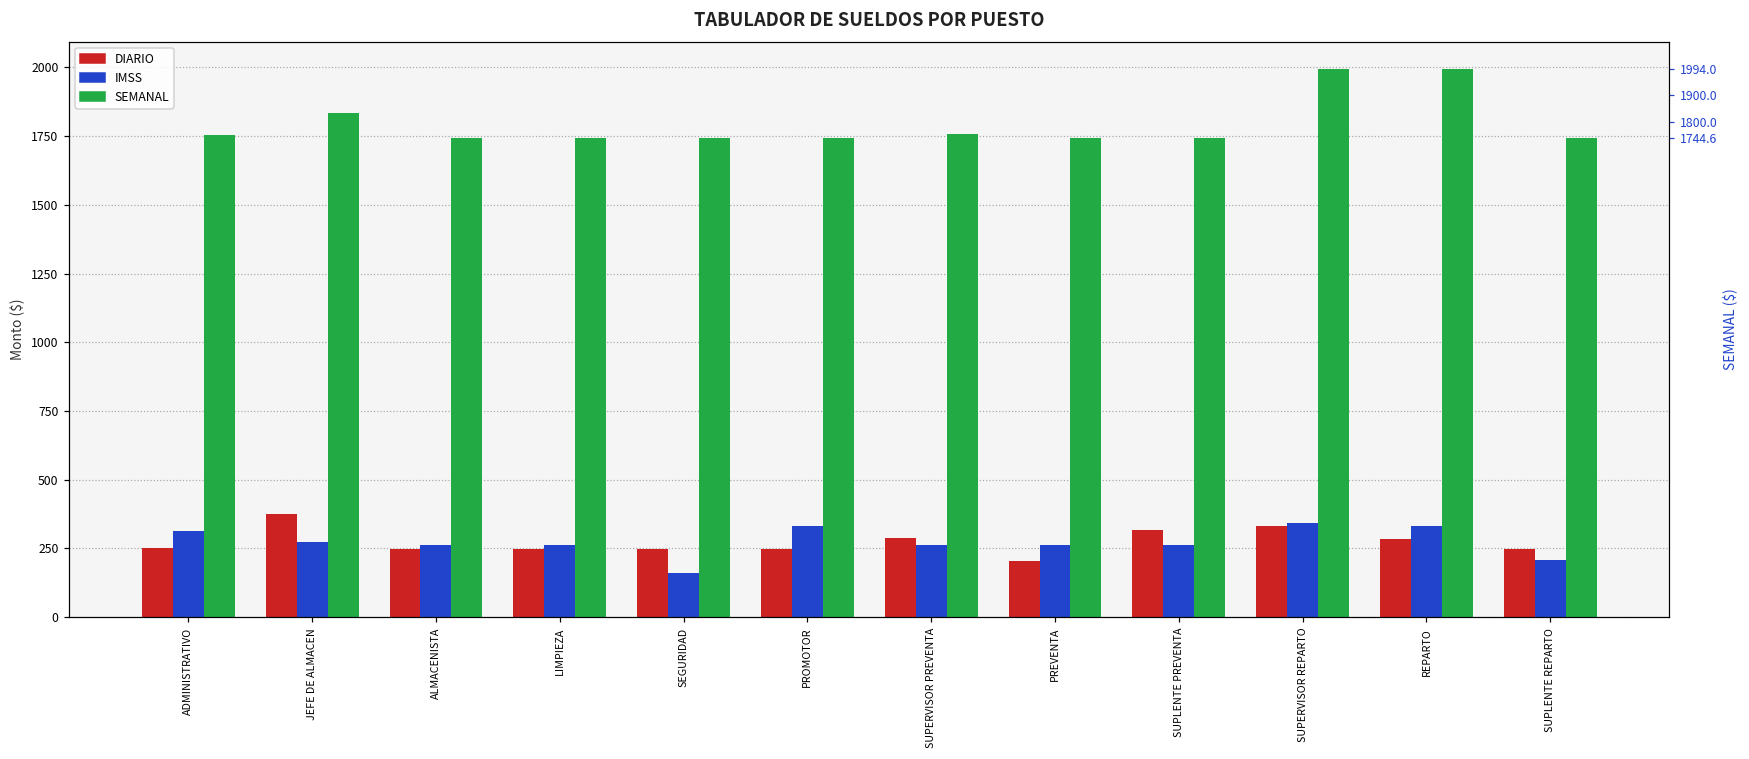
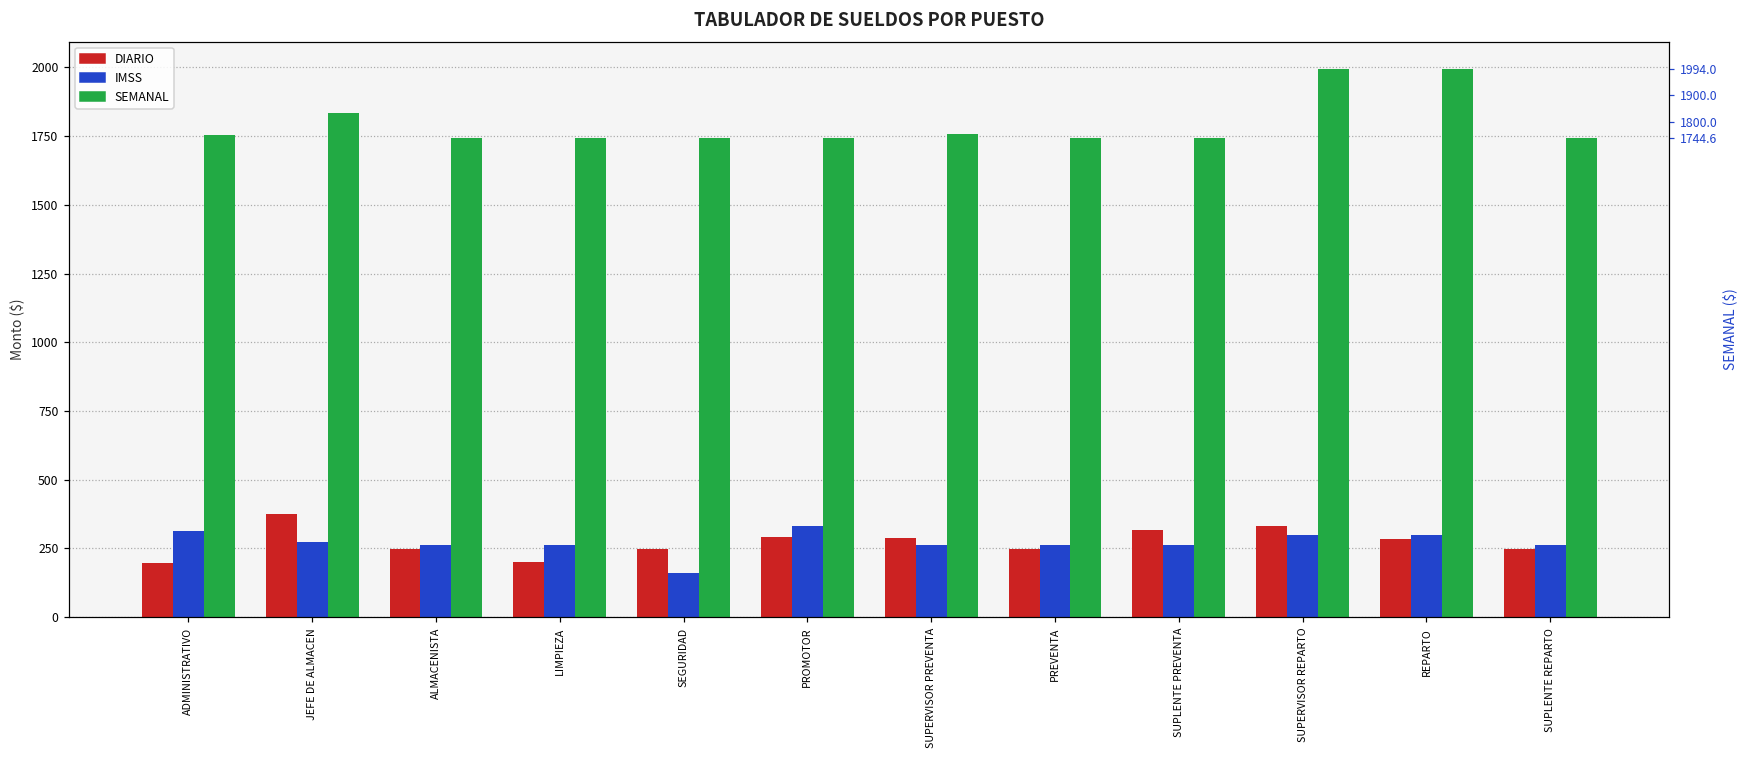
DIARIO, ADMINISTRATIVO: 250 -> 200
DIARIO, LIMPIEZA: 250 -> 200
DIARIO, PROMOTOR: 250 -> 290
DIARIO, PREVENTA: 210 -> 250
IMSS, SUPERVISOR REPARTO: 340 -> 300
IMSS, REPARTO: 330 -> 300
IMSS, SUPLENTE REPARTO: 210 -> 260
